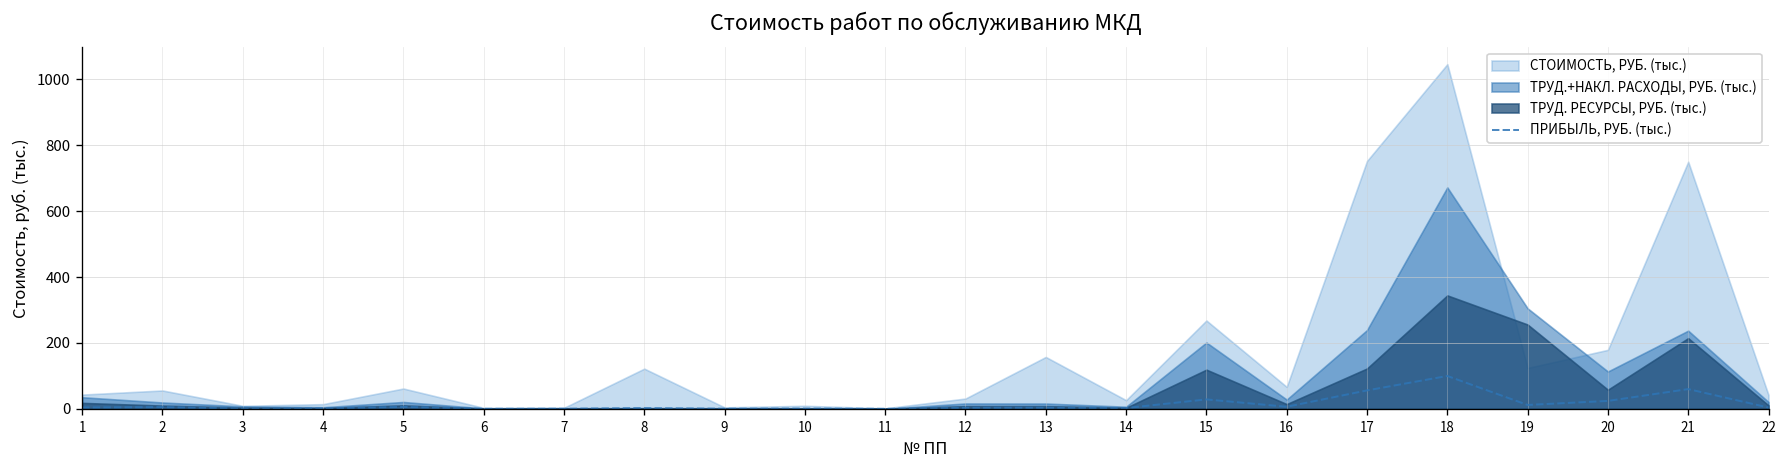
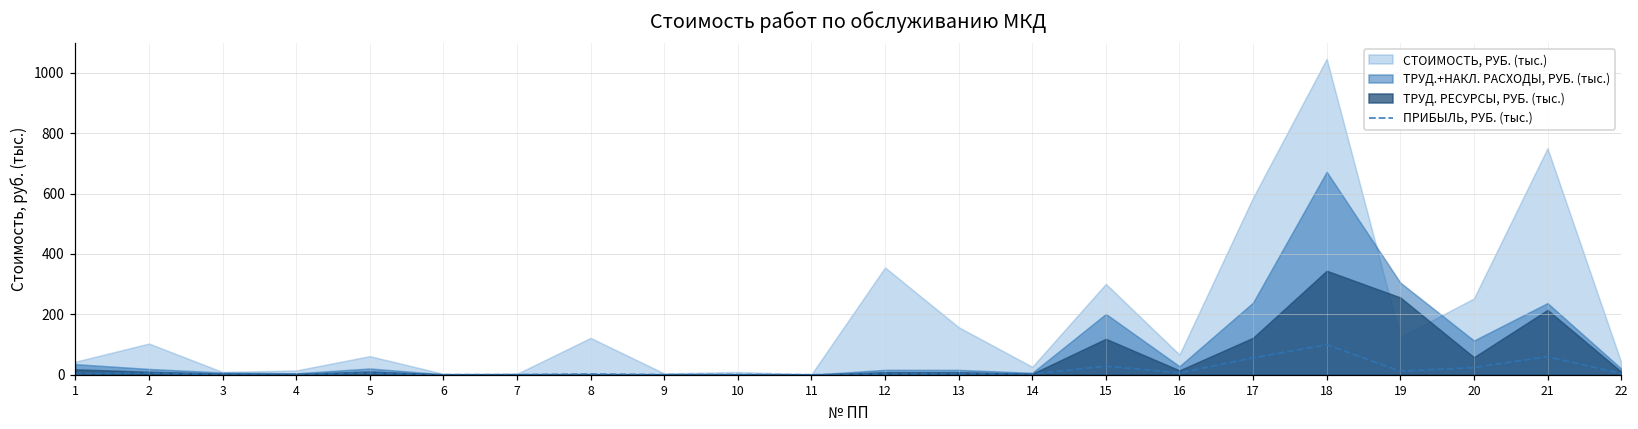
СТОИМОСТЬ, РУБ. (тыс.), 2: 60 -> 100
СТОИМОСТЬ, РУБ. (тыс.), 12: 30 -> 360
СТОИМОСТЬ, РУБ. (тыс.), 15: 270 -> 300
СТОИМОСТЬ, РУБ. (тыс.), 17: 750 -> 590
СТОИМОСТЬ, РУБ. (тыс.), 20: 180 -> 250
